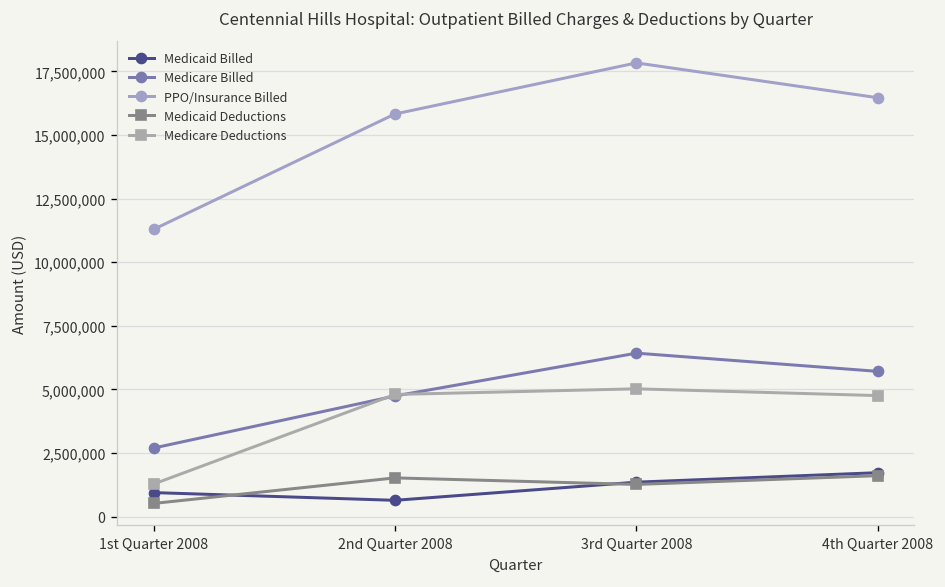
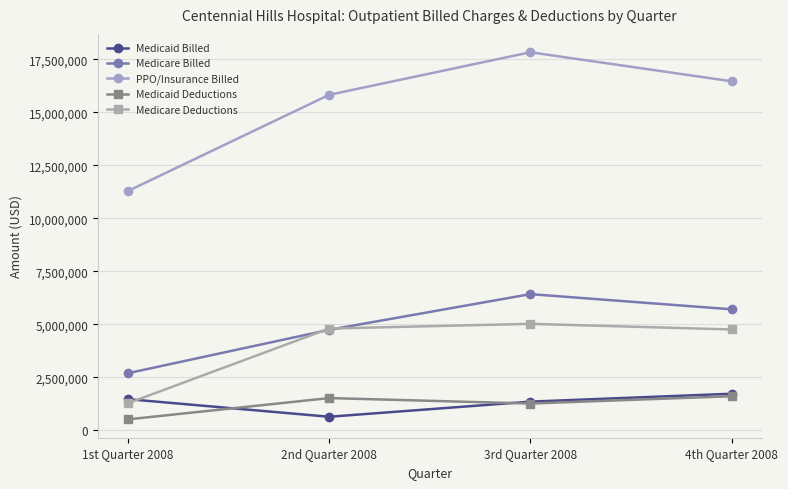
Medicaid Billed, 1st Quarter 2008: 900,000 -> 1,500,000
